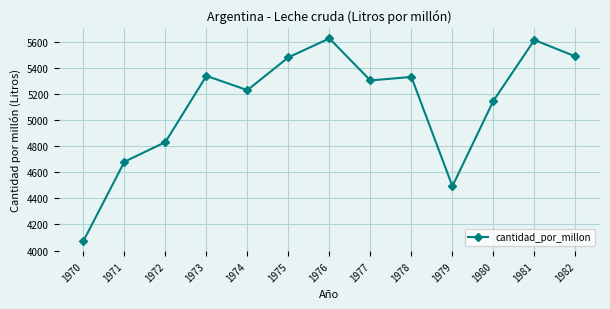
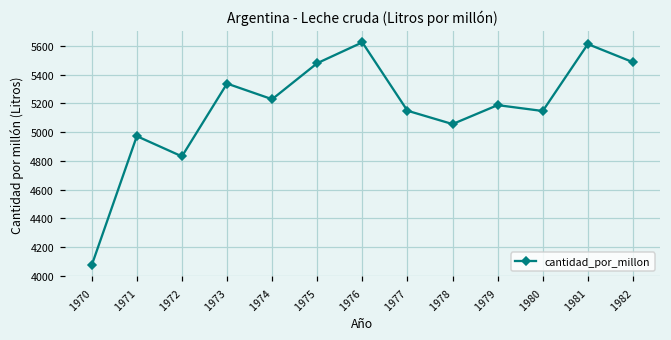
1971: 4680 -> 4970
1977: 5300 -> 5150
1978: 5330 -> 5060
1979: 4490 -> 5190
